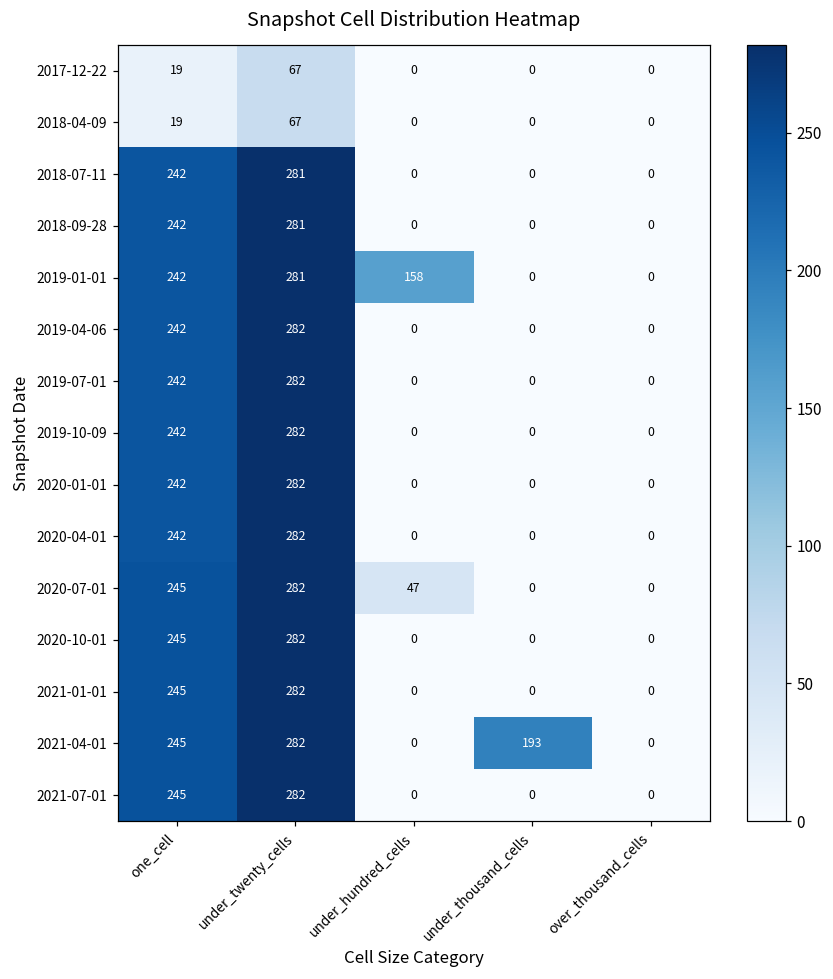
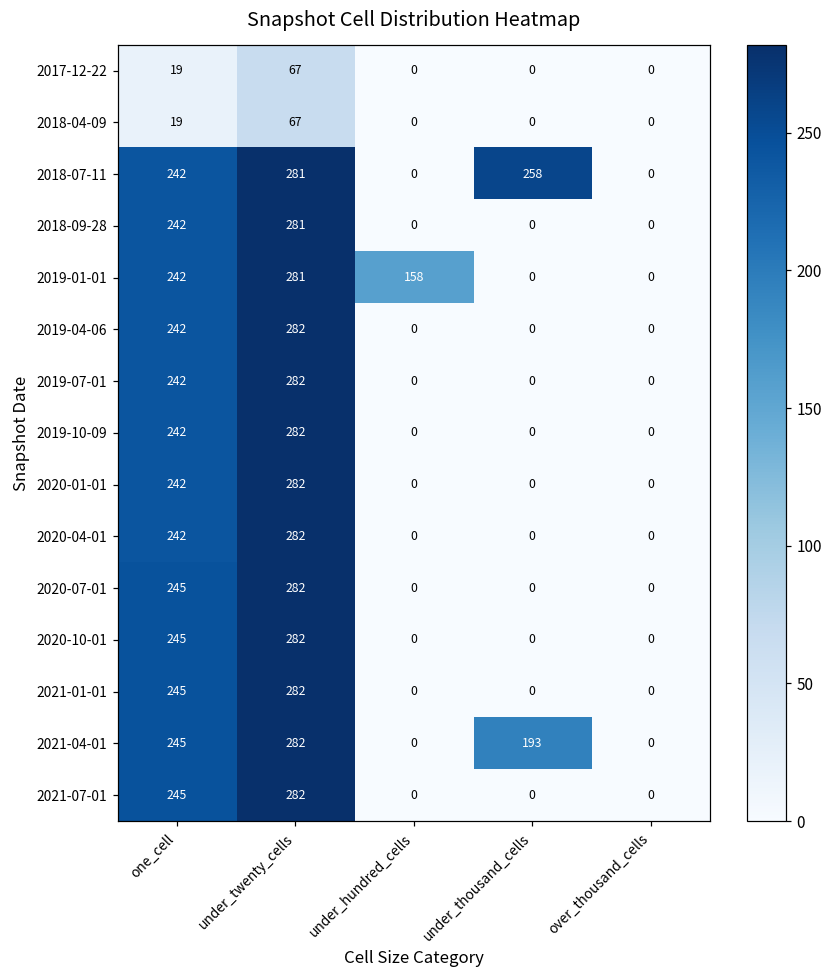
2018-07-11, under_thousand_cells: 0 -> 258
2020-07-01, under_hundred_cells: 47 -> 0
